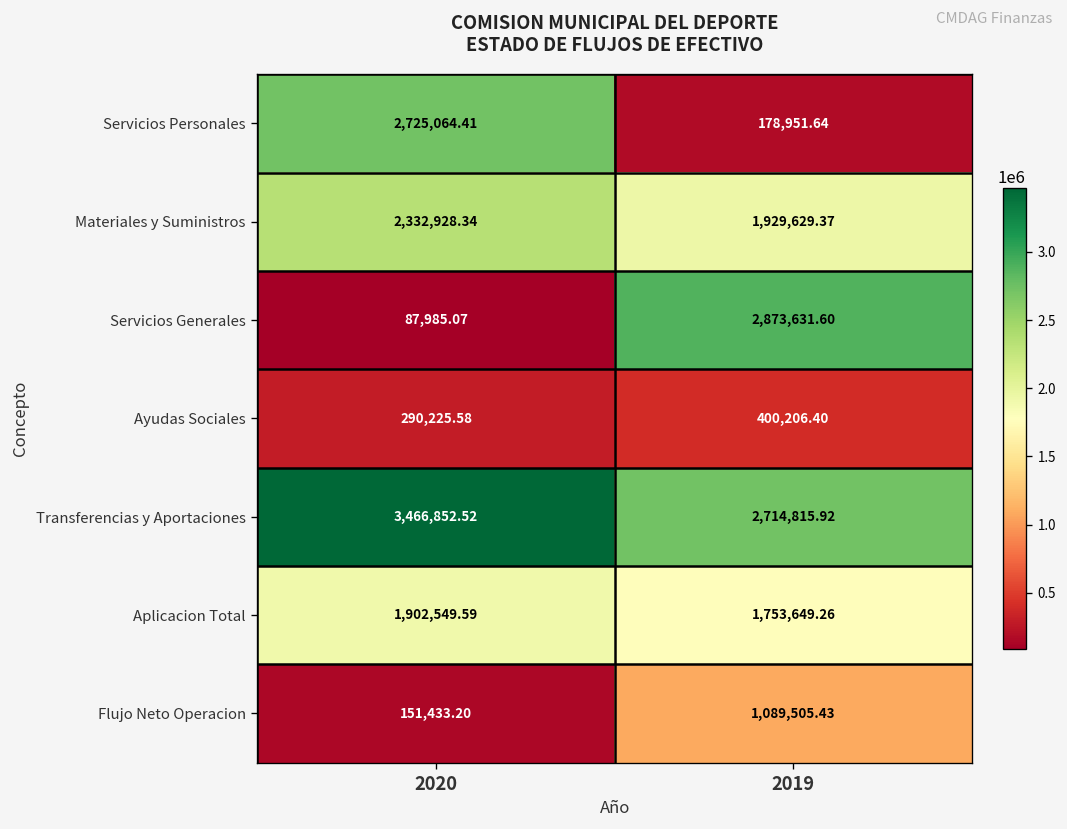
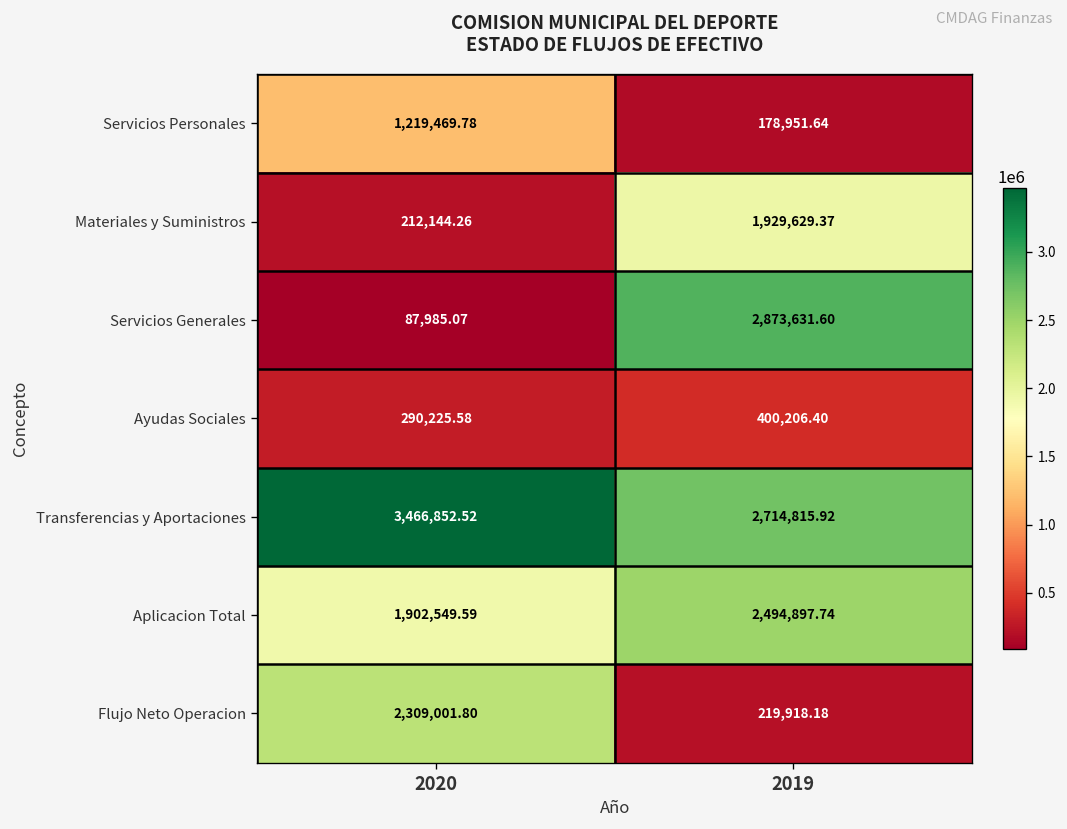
Servicios Personales, 2020: 2,725,064.41 -> 1,219,469.78
Materiales y Suministros, 2020: 2,332,928.34 -> 212,144.26
Aplicacion Total, 2019: 1,753,649.26 -> 2,494,897.74
Flujo Neto Operacion, 2020: 151,433.20 -> 2,309,001.80
Flujo Neto Operacion, 2019: 1,089,505.43 -> 219,918.18
